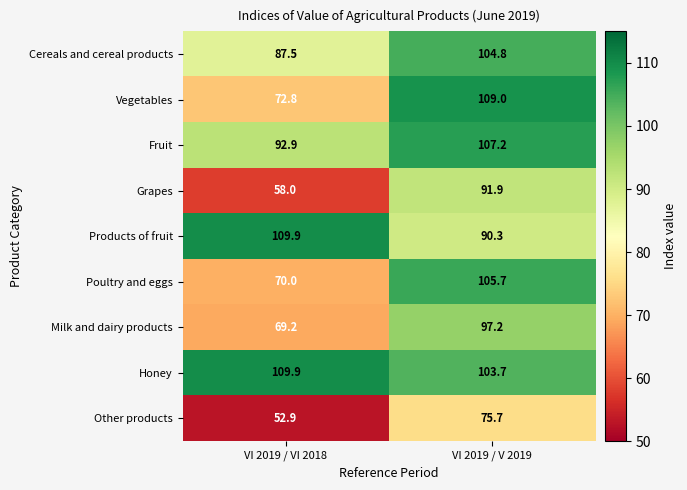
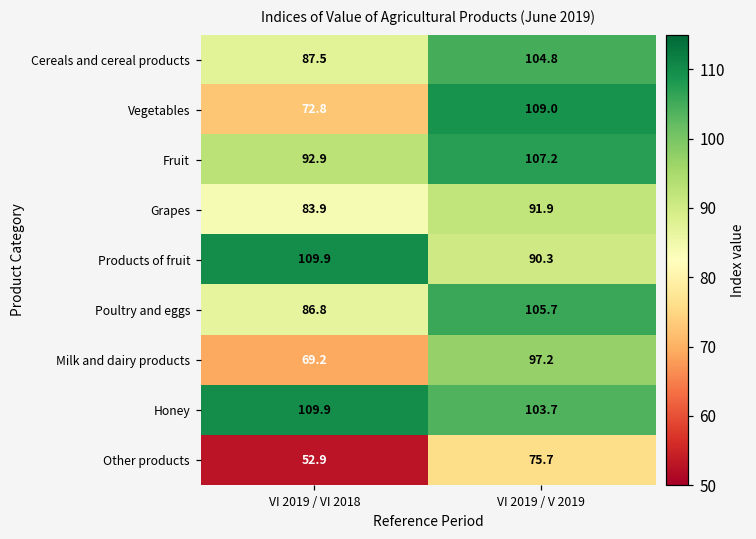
Grapes, VI 2019 / VI 2018: 58.0 -> 83.9
Poultry and eggs, VI 2019 / VI 2018: 70.0 -> 86.8
